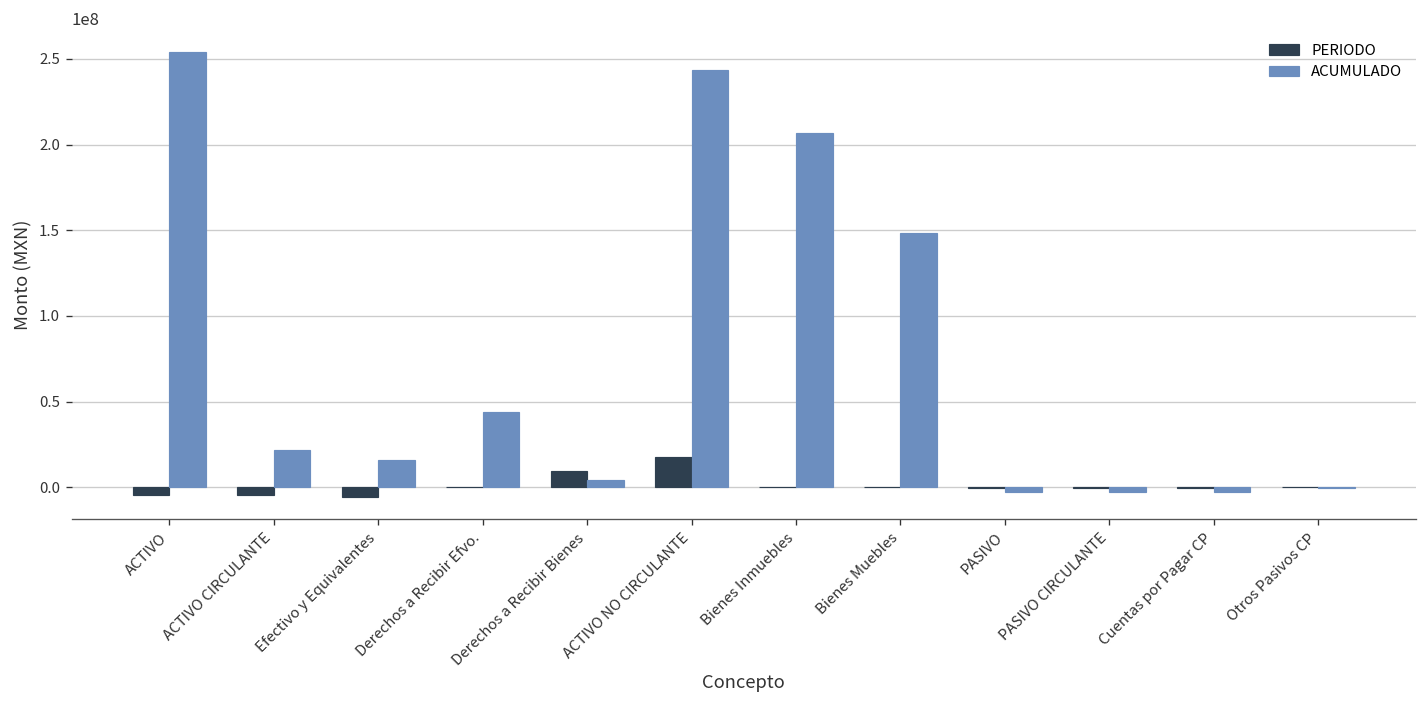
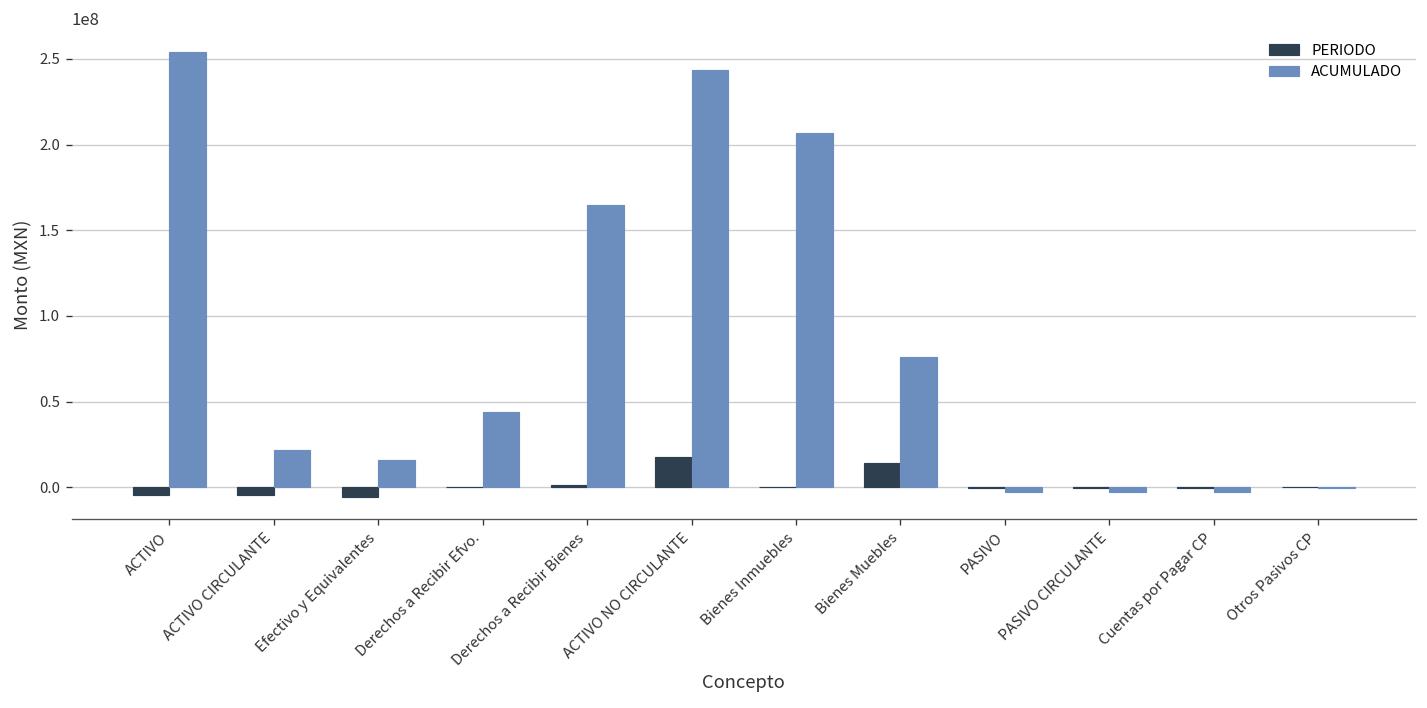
PERIODO, Derechos a Recibir Bienes: 10000000 -> 1000000
ACUMULADO, Derechos a Recibir Bienes: 4000000 -> 165000000
PERIODO, Bienes Muebles: 0 -> 14000000
ACUMULADO, Bienes Muebles: 149000000 -> 76000000
